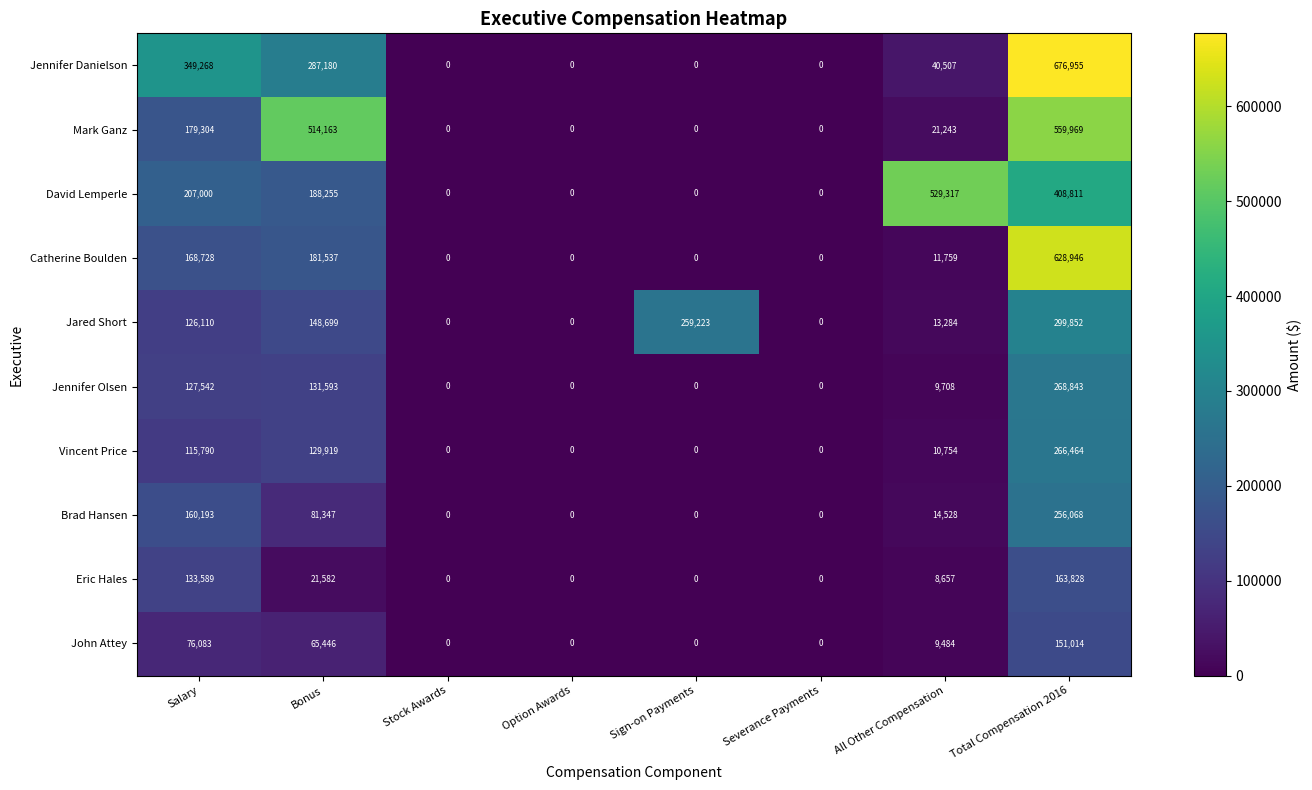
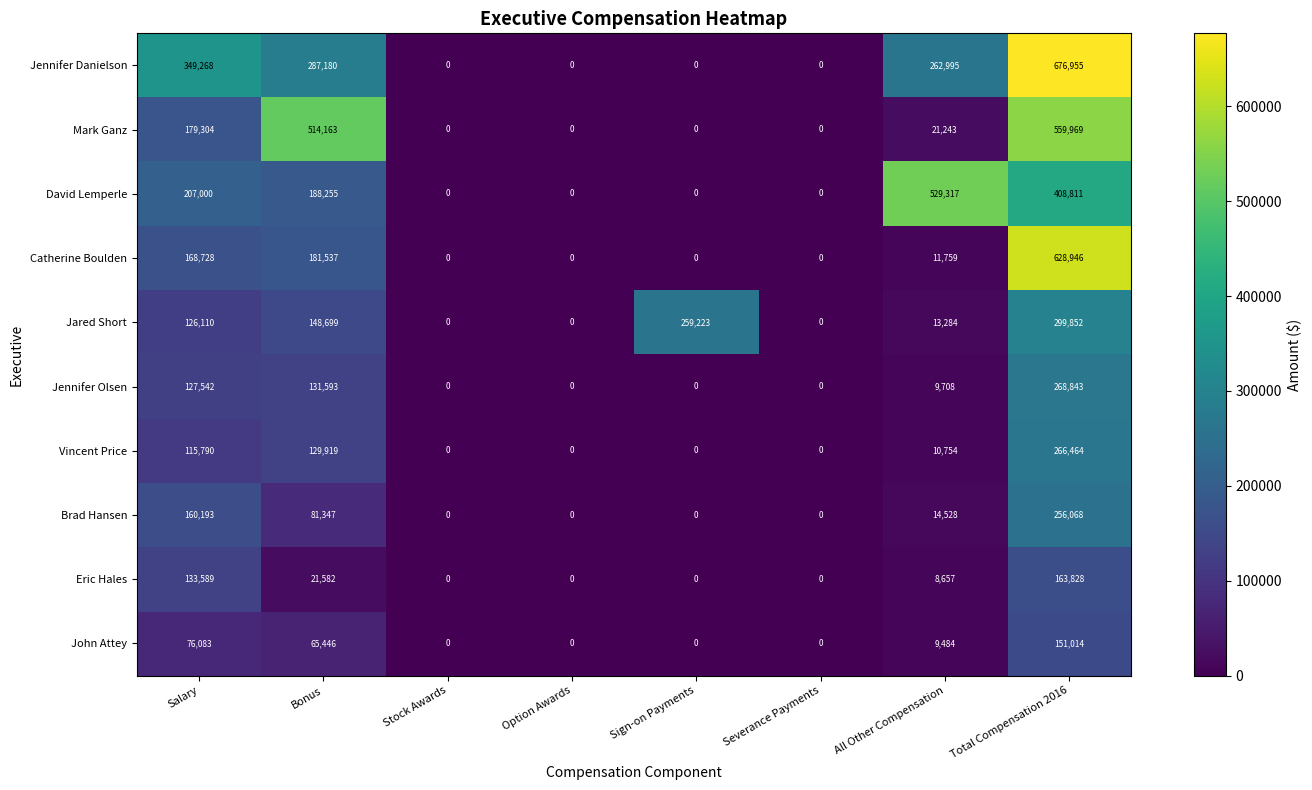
Jennifer Danielson, All Other Compensation: 40,507 -> 262,995
